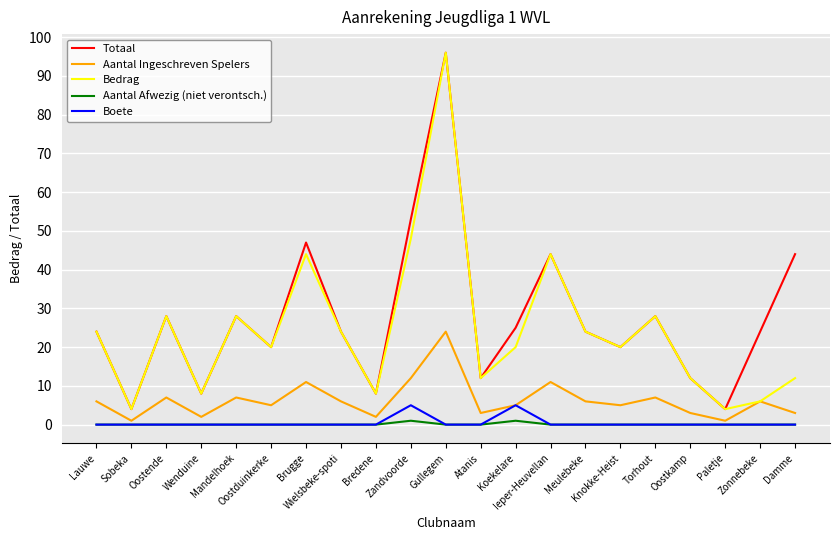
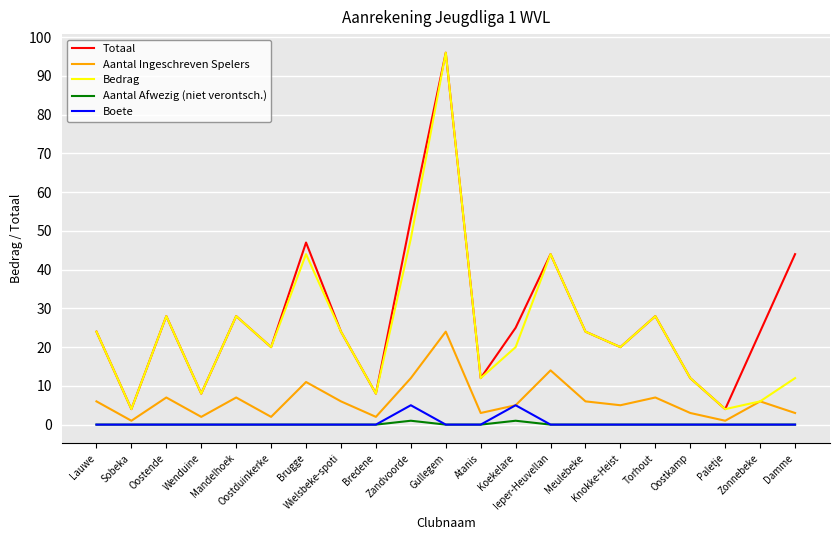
Aantal Ingeschreven Spelers, Oostduinkerke: 5 -> 2
Aantal Ingeschreven Spelers, Ieper-Heuvellan: 11 -> 14
